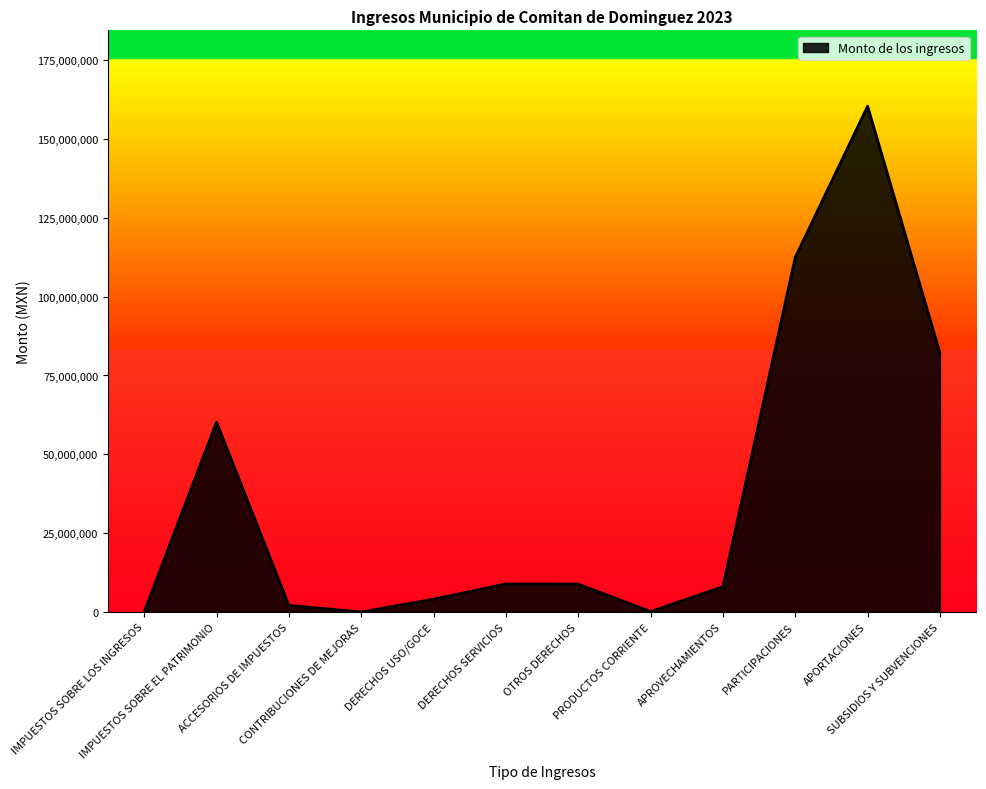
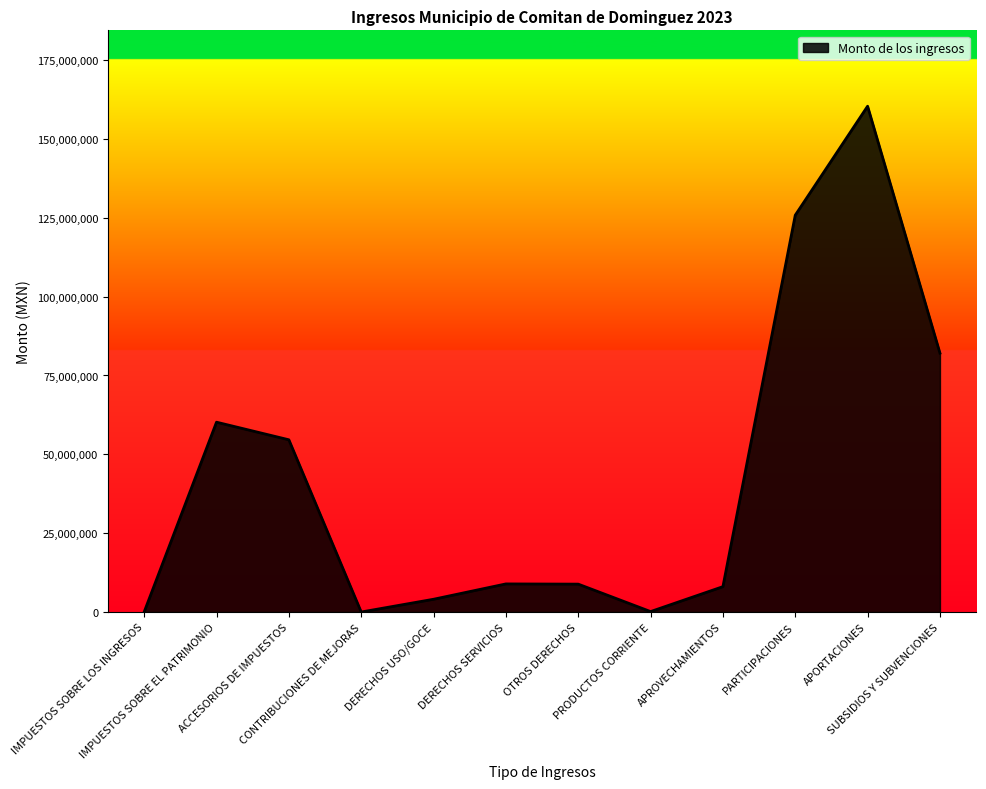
ACCESORIOS DE IMPUESTOS: 2,000,000 -> 55,000,000
PARTICIPACIONES: 112,000,000 -> 126,000,000
